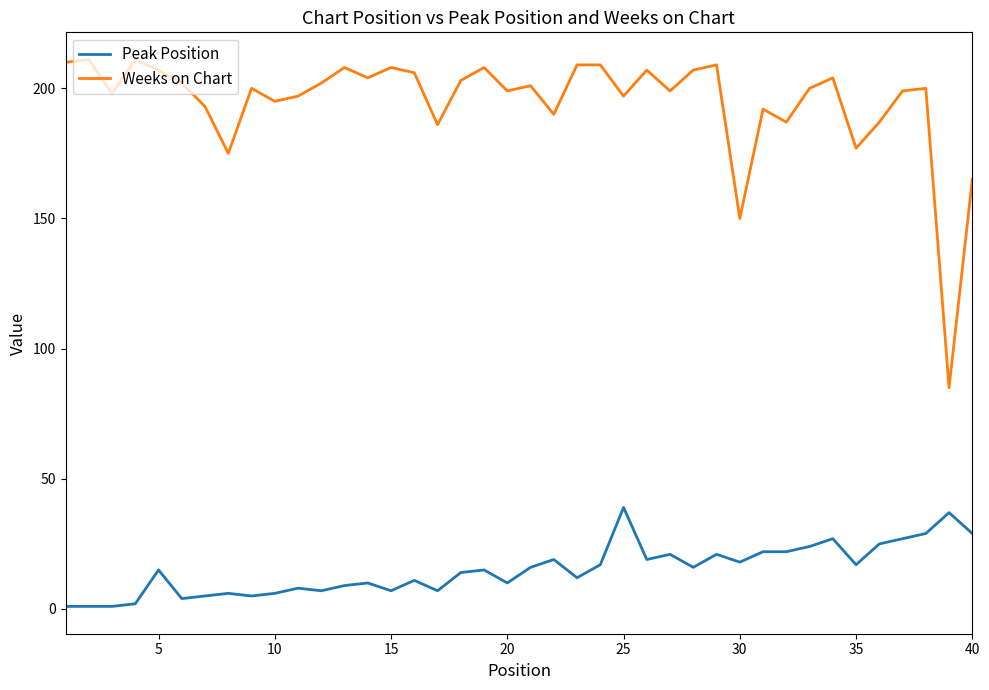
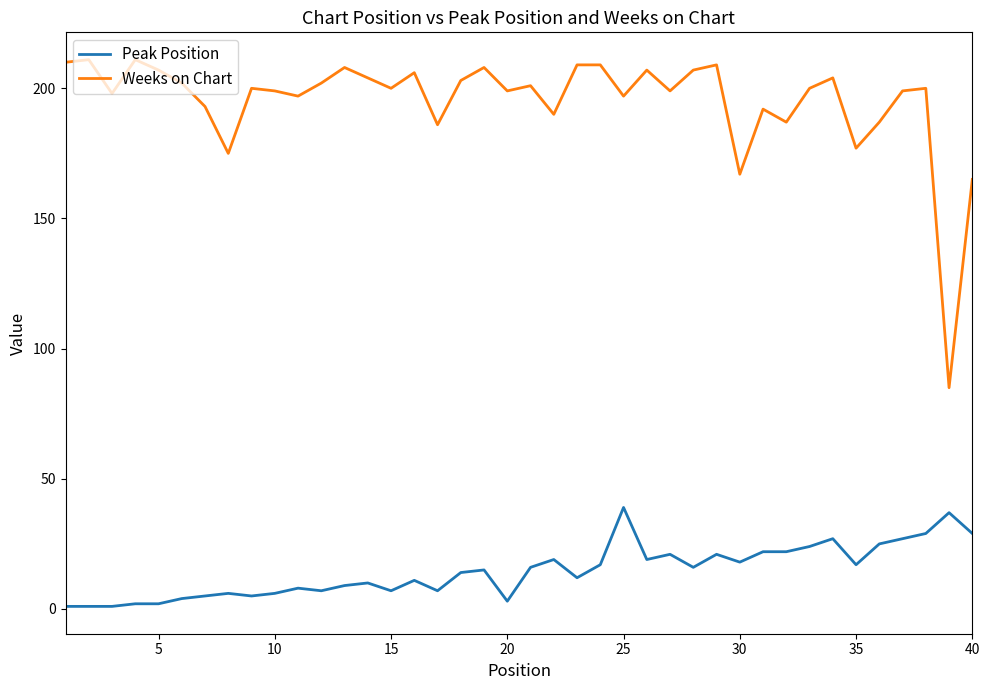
Peak Position, 5: 15 -> 2
Weeks on Chart, 10: 195 -> 199
Weeks on Chart, 15: 208 -> 200
Peak Position, 20: 10 -> 3
Weeks on Chart, 30: 150 -> 167
